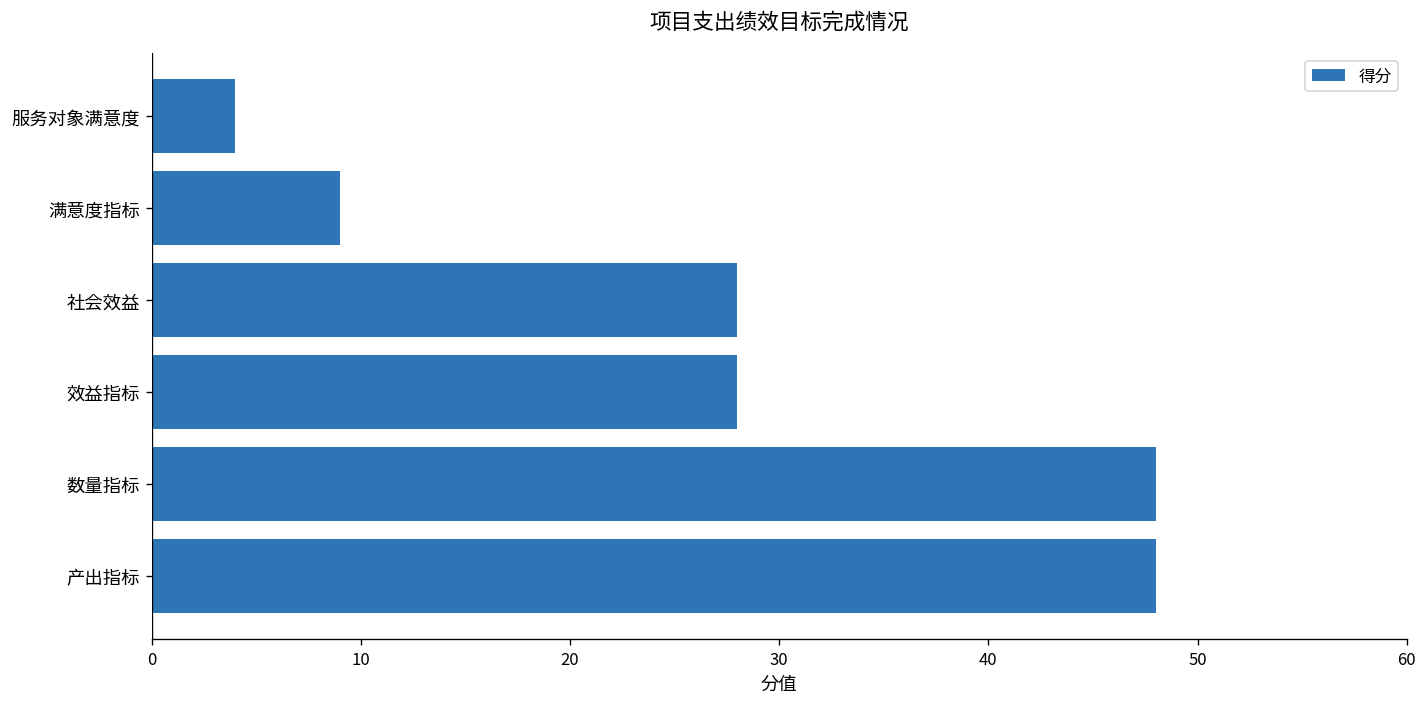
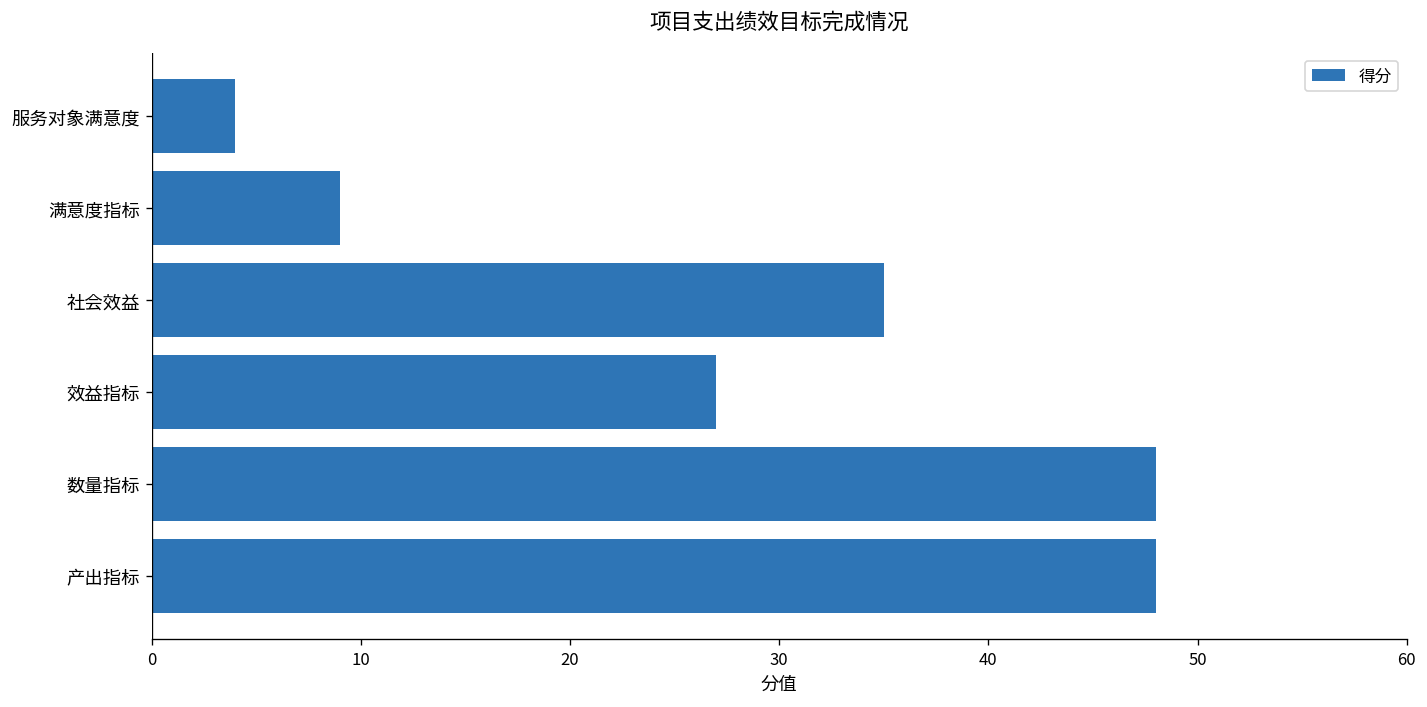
社会效益: 28 -> 35
效益指标: 28 -> 27
